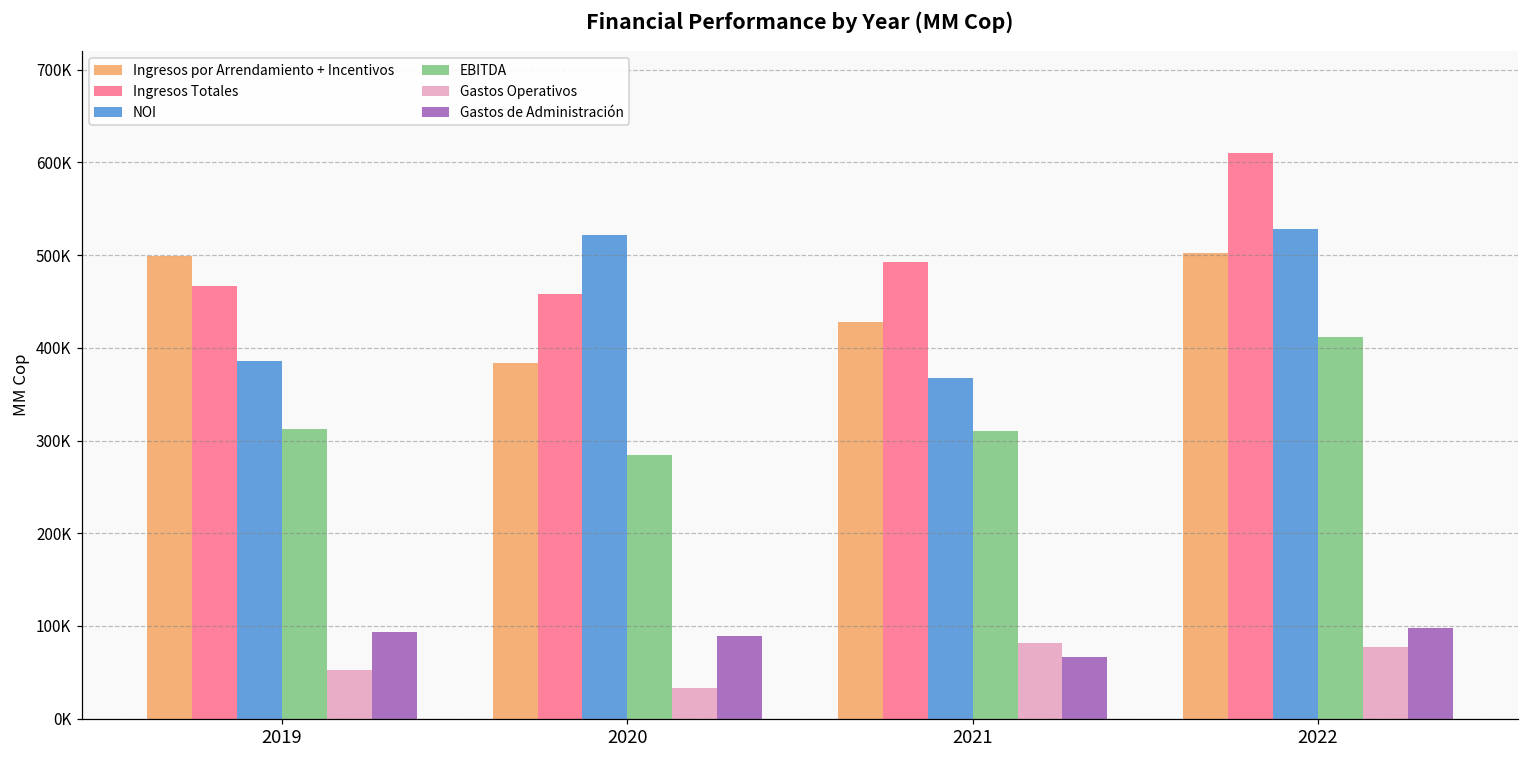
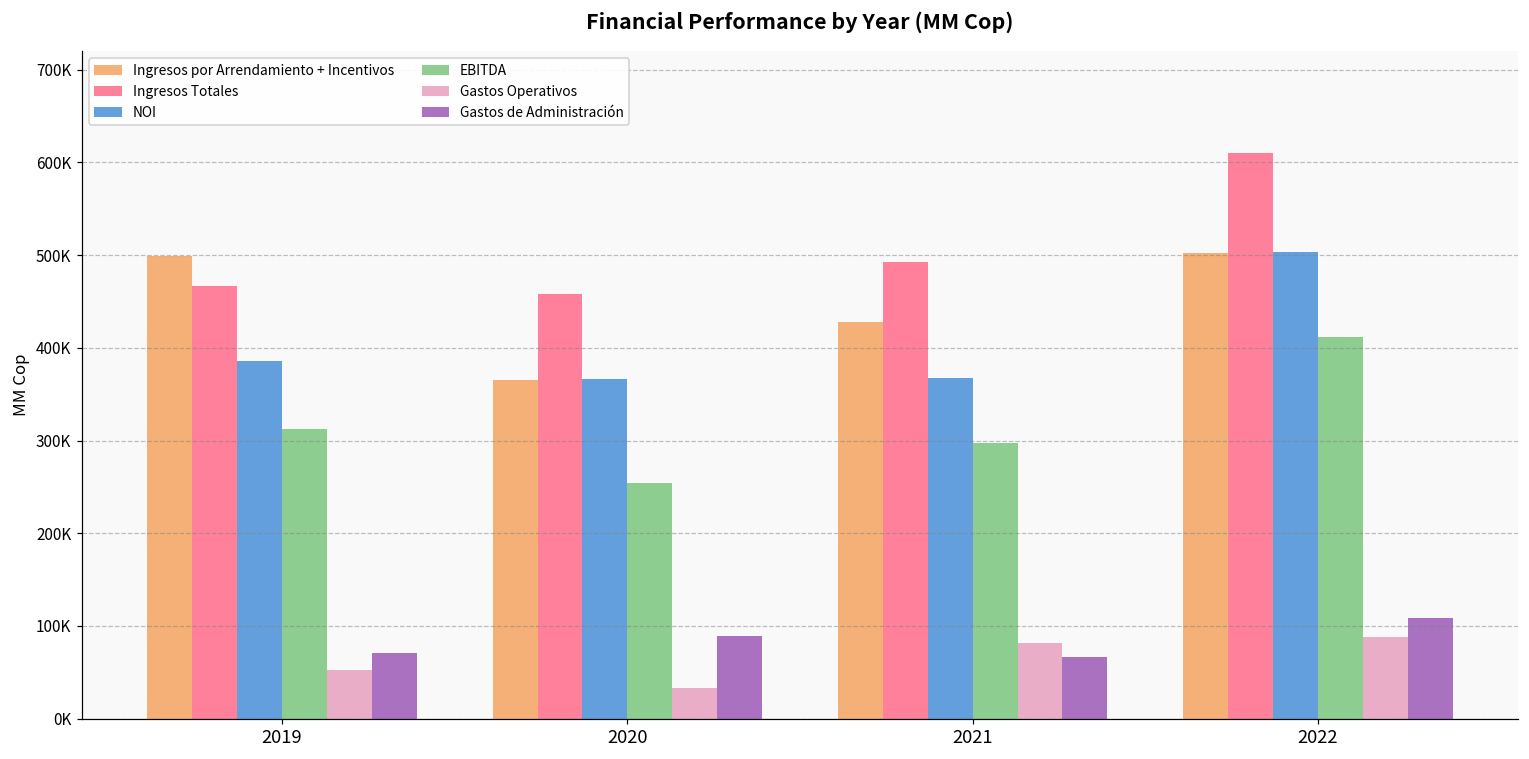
Gastos de Administración, 2019: 90000 -> 70000
Ingresos por Arrendamiento + Incentivos, 2020: 380000 -> 370000
NOI, 2020: 520000 -> 370000
EBITDA, 2020: 280000 -> 250000
EBITDA, 2021: 310000 -> 300000
NOI, 2022: 530000 -> 500000
Gastos Operativos, 2022: 80000 -> 90000
Gastos de Administración, 2022: 100000 -> 110000
